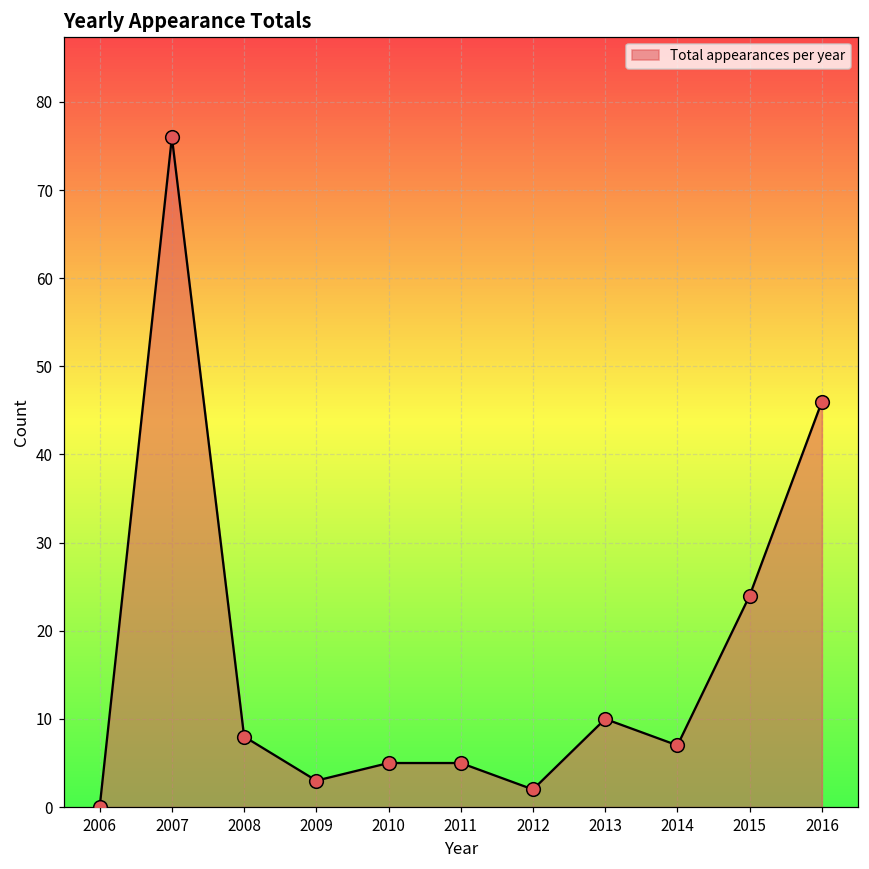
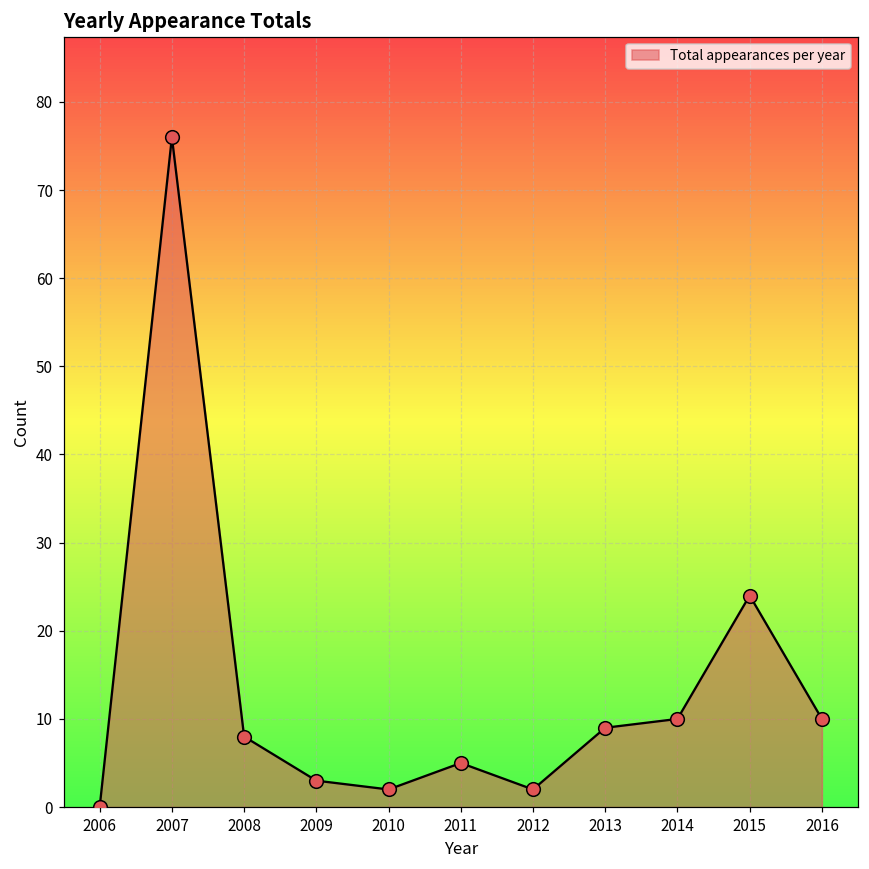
2010: 5 -> 2
2013: 10 -> 9
2014: 7 -> 10
2016: 46 -> 10
